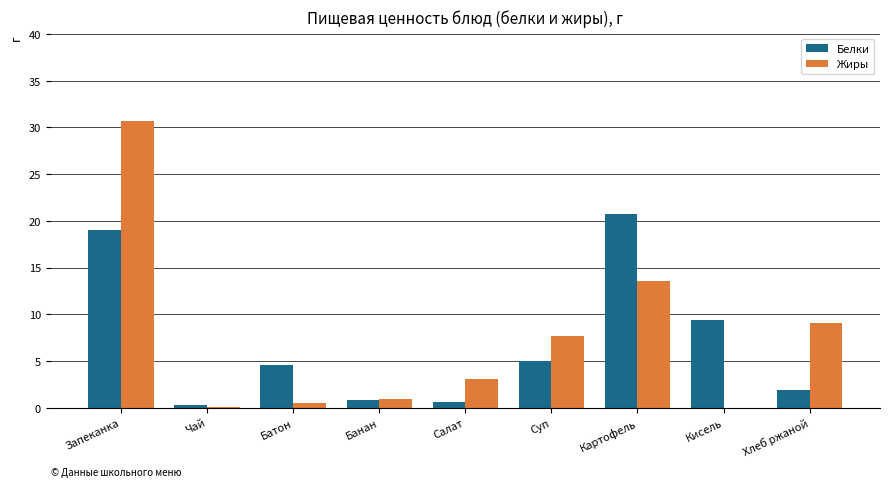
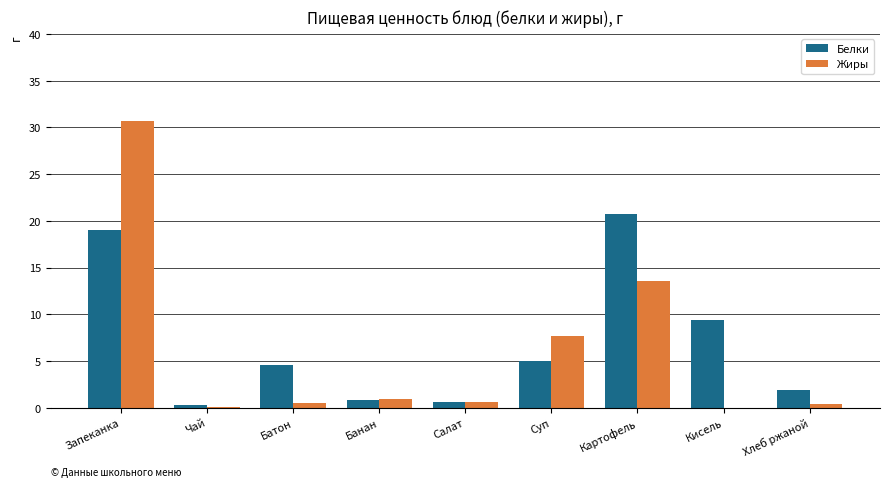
Жиры, Салат: 3 -> 1
Жиры, Хлеб ржаной: 9 -> 0
